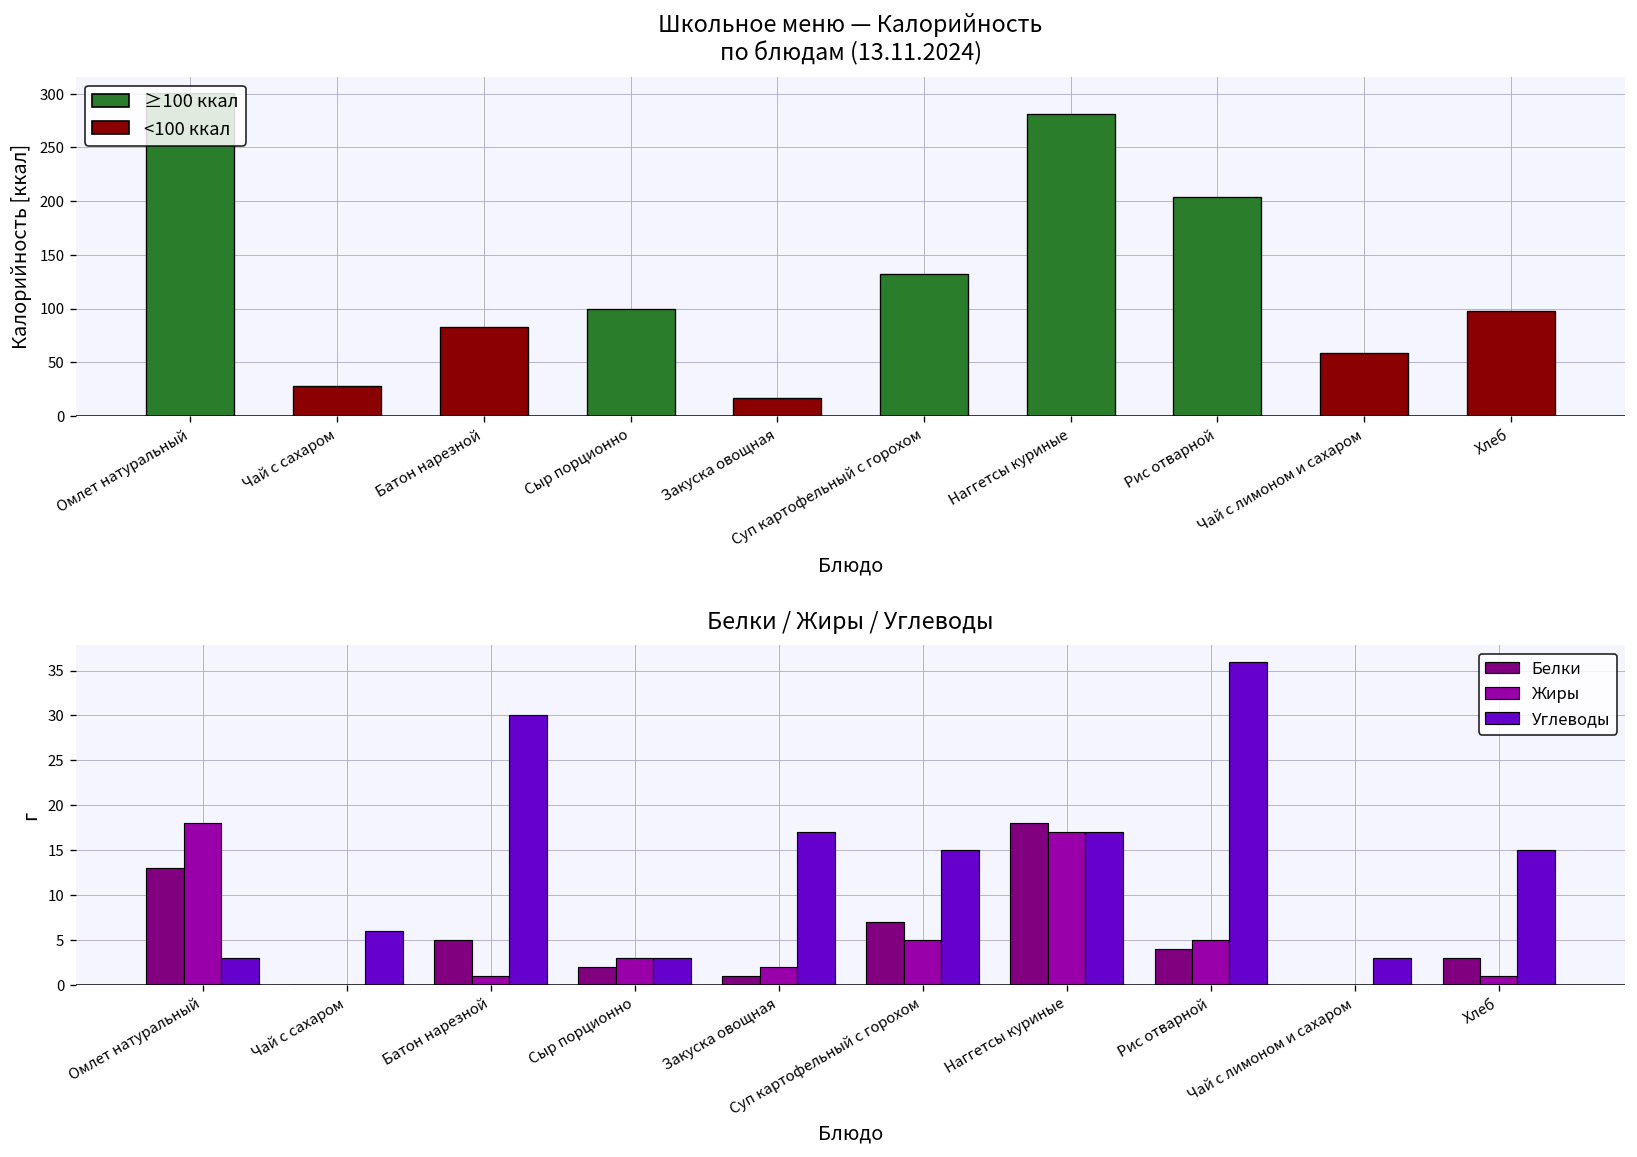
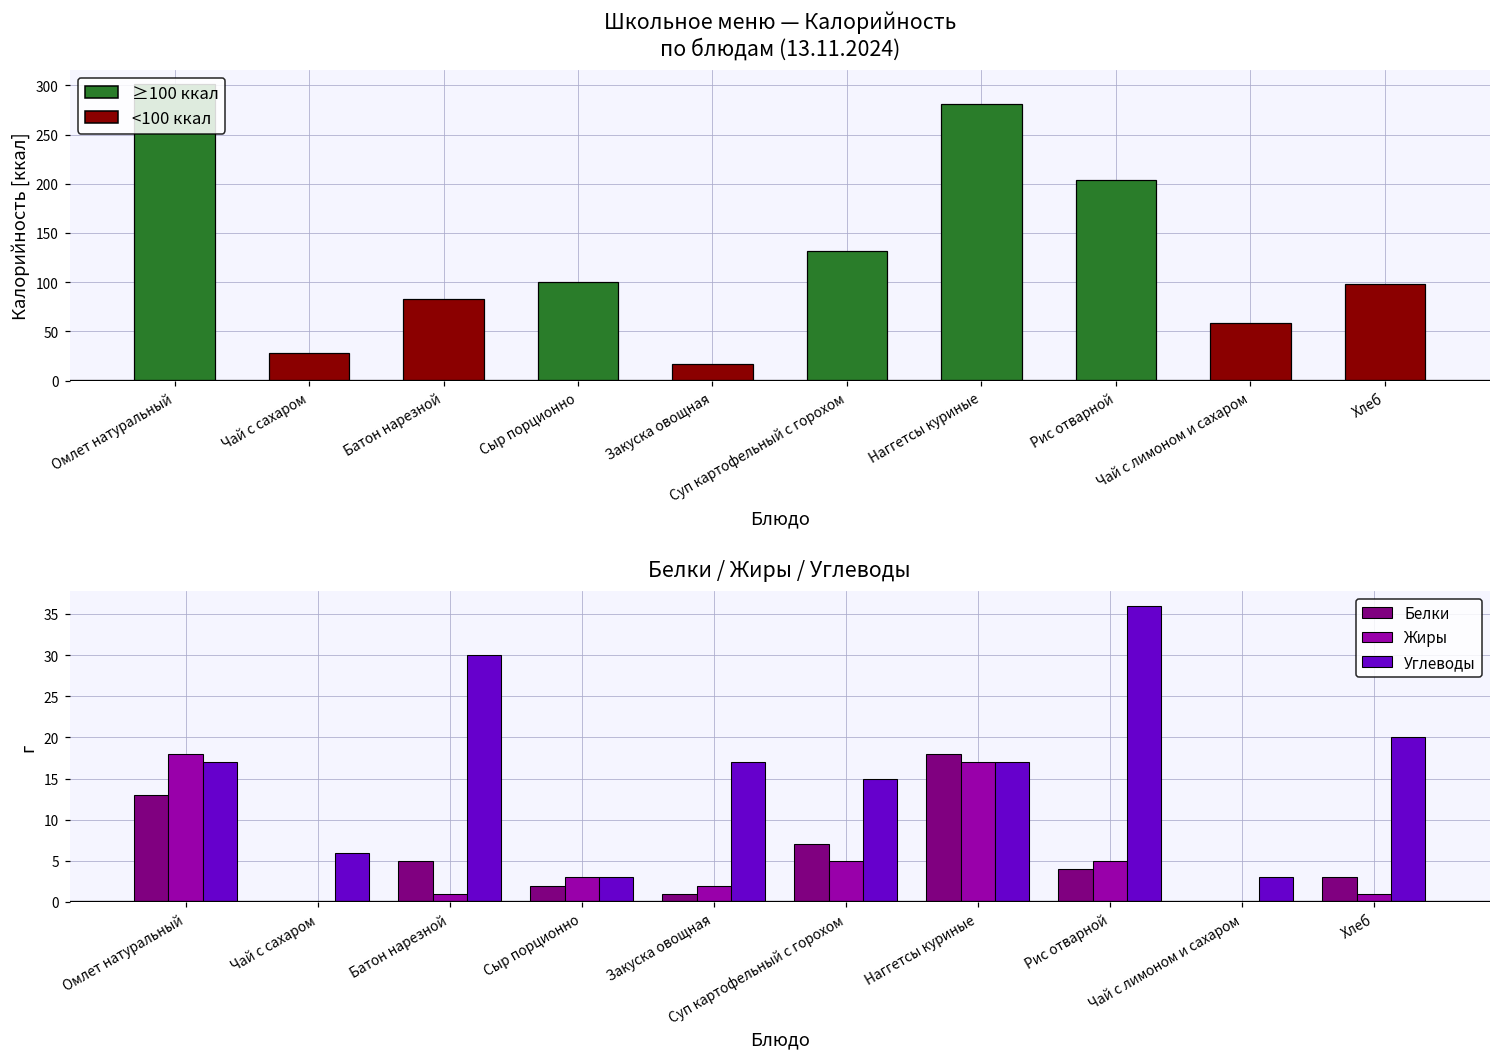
Белки / Жиры / Углеводы, Углеводы, Омлет натуральный: 3 -> 17
Белки / Жиры / Углеводы, Углеводы, Хлеб: 15 -> 20
